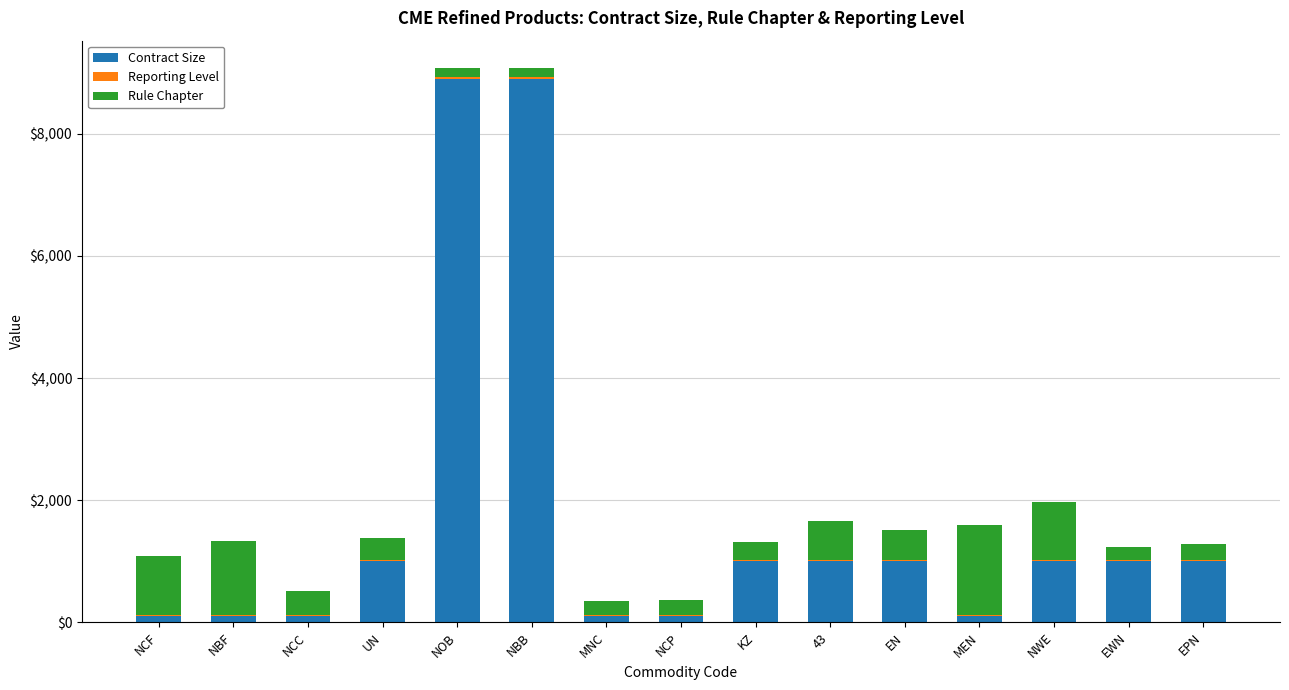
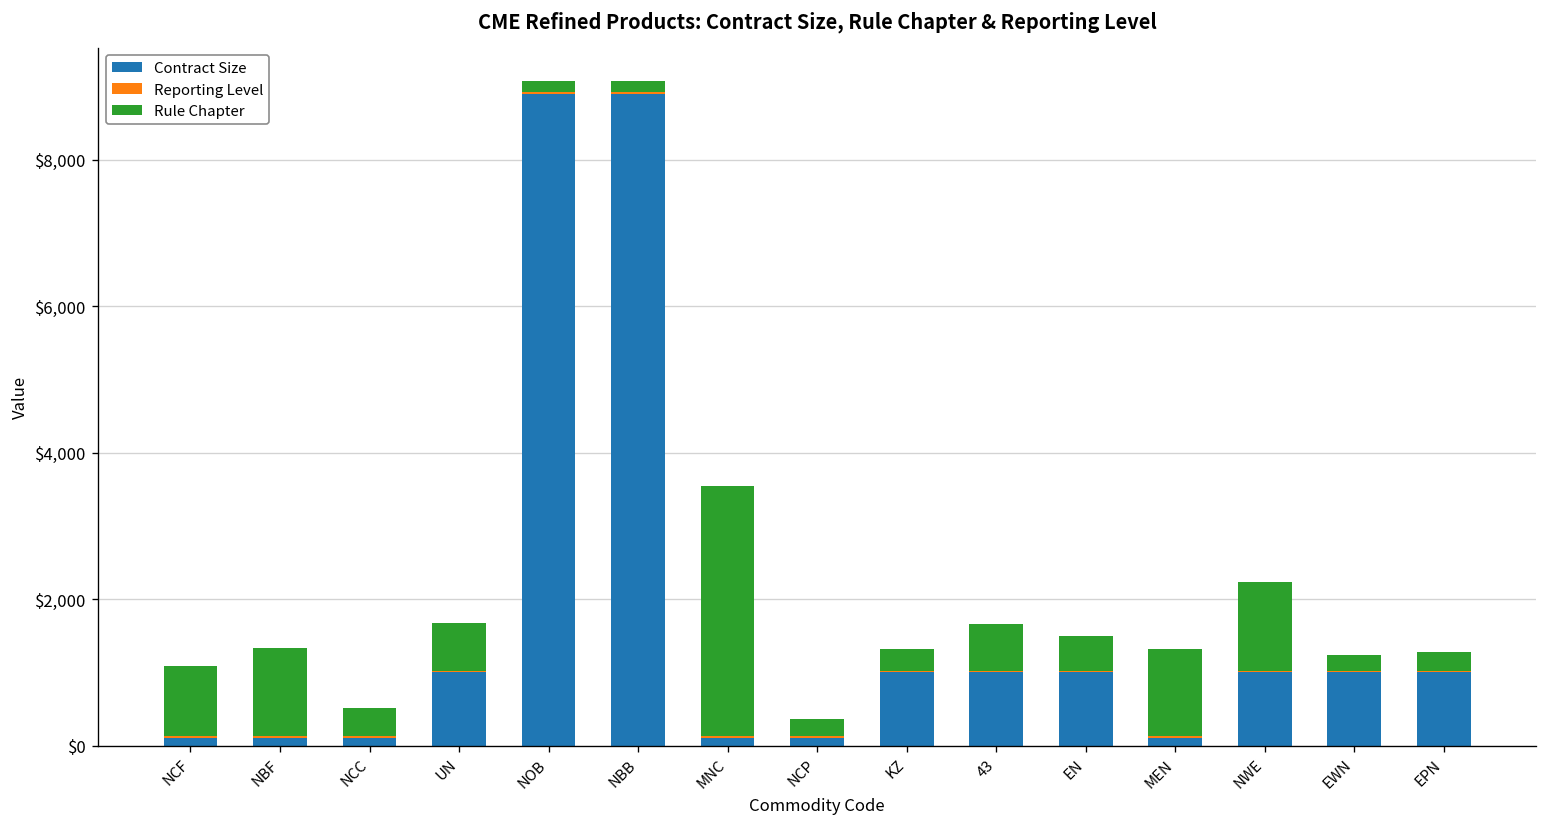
Rule Chapter, UN: $400 -> $700
Rule Chapter, MNC: $200 -> $3,400
Rule Chapter, MEN: $1,500 -> $1,200
Rule Chapter, NWE: $900 -> $1,200
